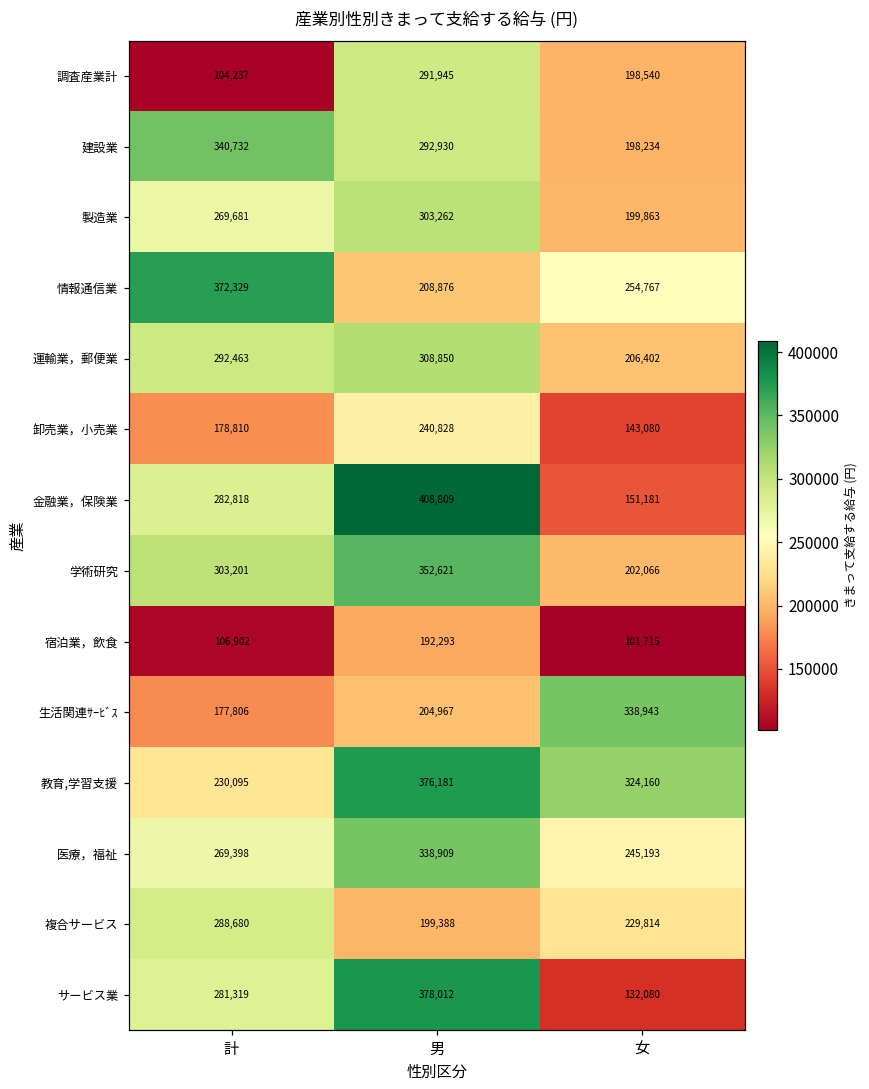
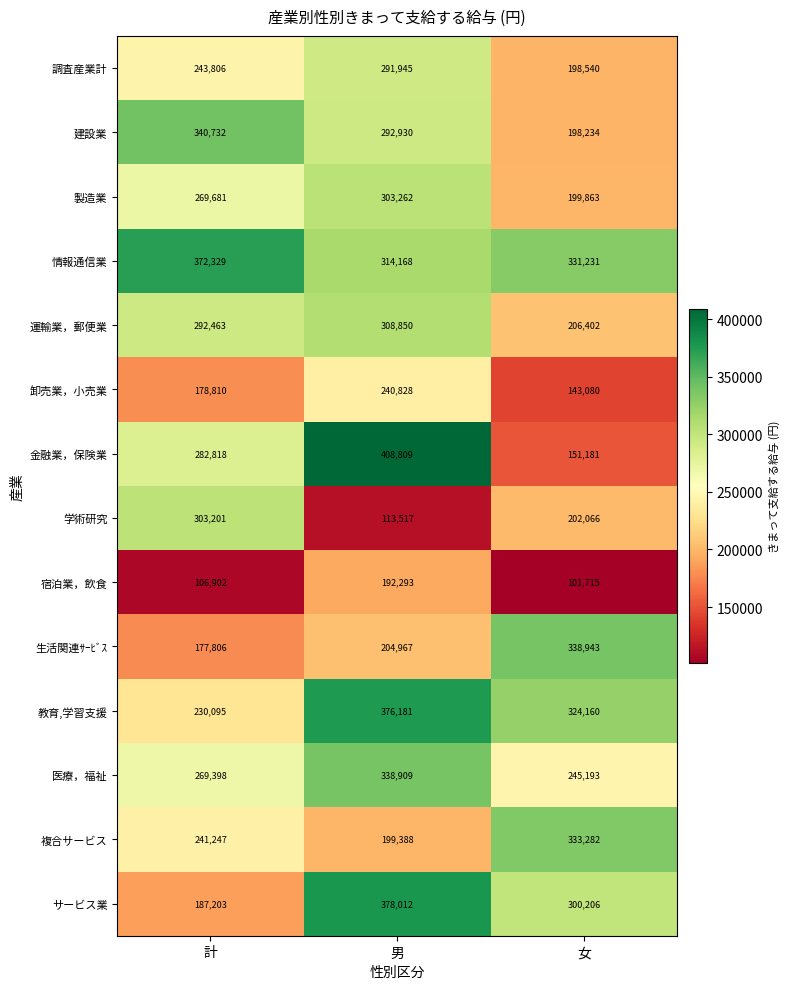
調査産業計, 計: 104,237 -> 243,806
情報通信業, 男: 208,876 -> 314,168
情報通信業, 女: 254,767 -> 331,231
学術研究, 男: 352,621 -> 113,517
複合サービス, 計: 288,680 -> 241,247
複合サービス, 女: 229,814 -> 333,282
サービス業, 計: 281,319 -> 187,203
サービス業, 女: 132,080 -> 300,206
